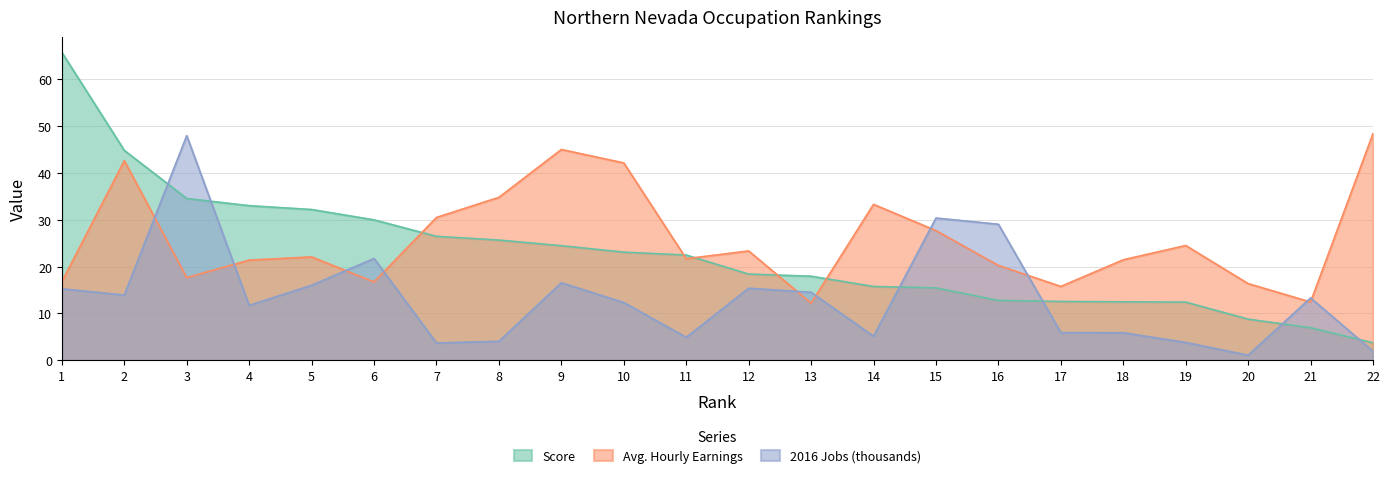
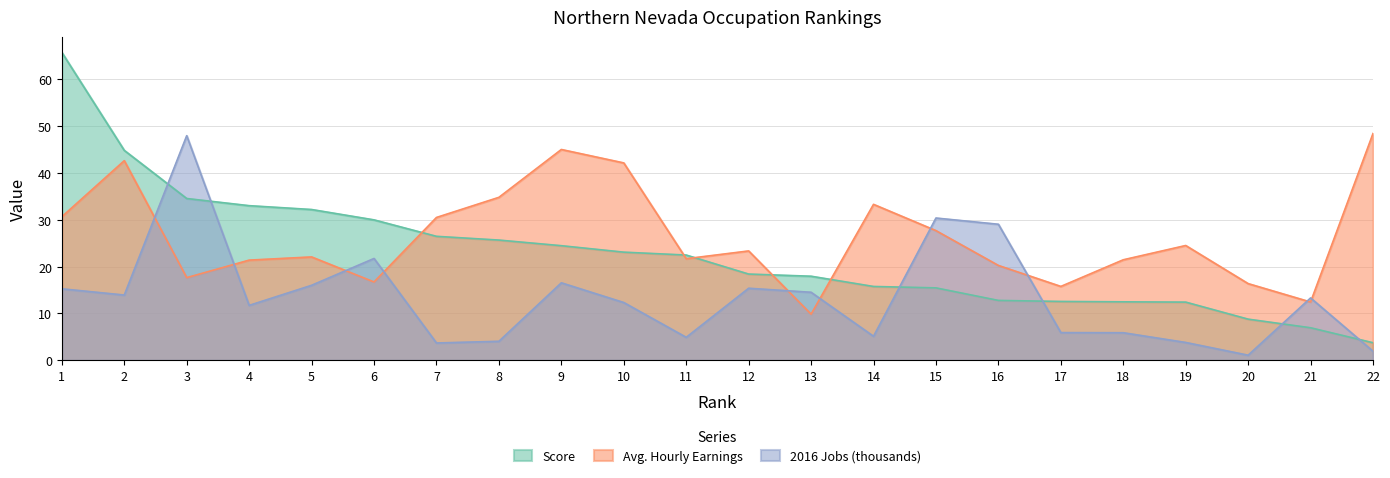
Avg. Hourly Earnings, 1: 17 -> 31
Avg. Hourly Earnings, 13: 12 -> 10
